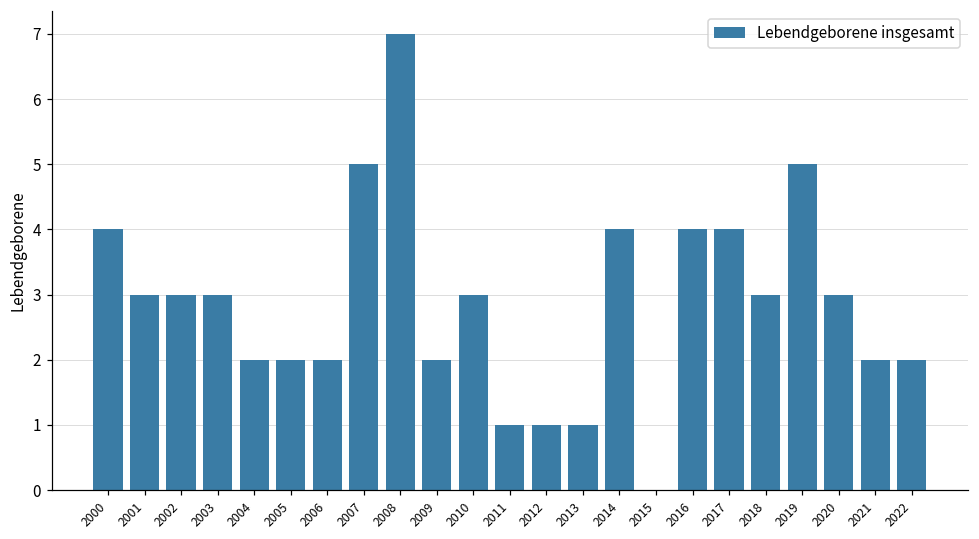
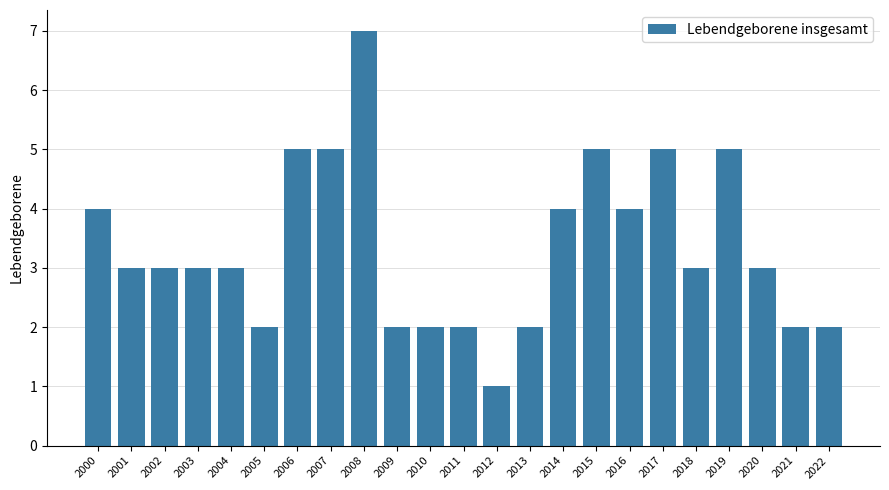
2004: 2 -> 3
2006: 2 -> 5
2010: 3 -> 2
2011: 1 -> 2
2013: 1 -> 2
2015: 0 -> 5
2017: 4 -> 5
